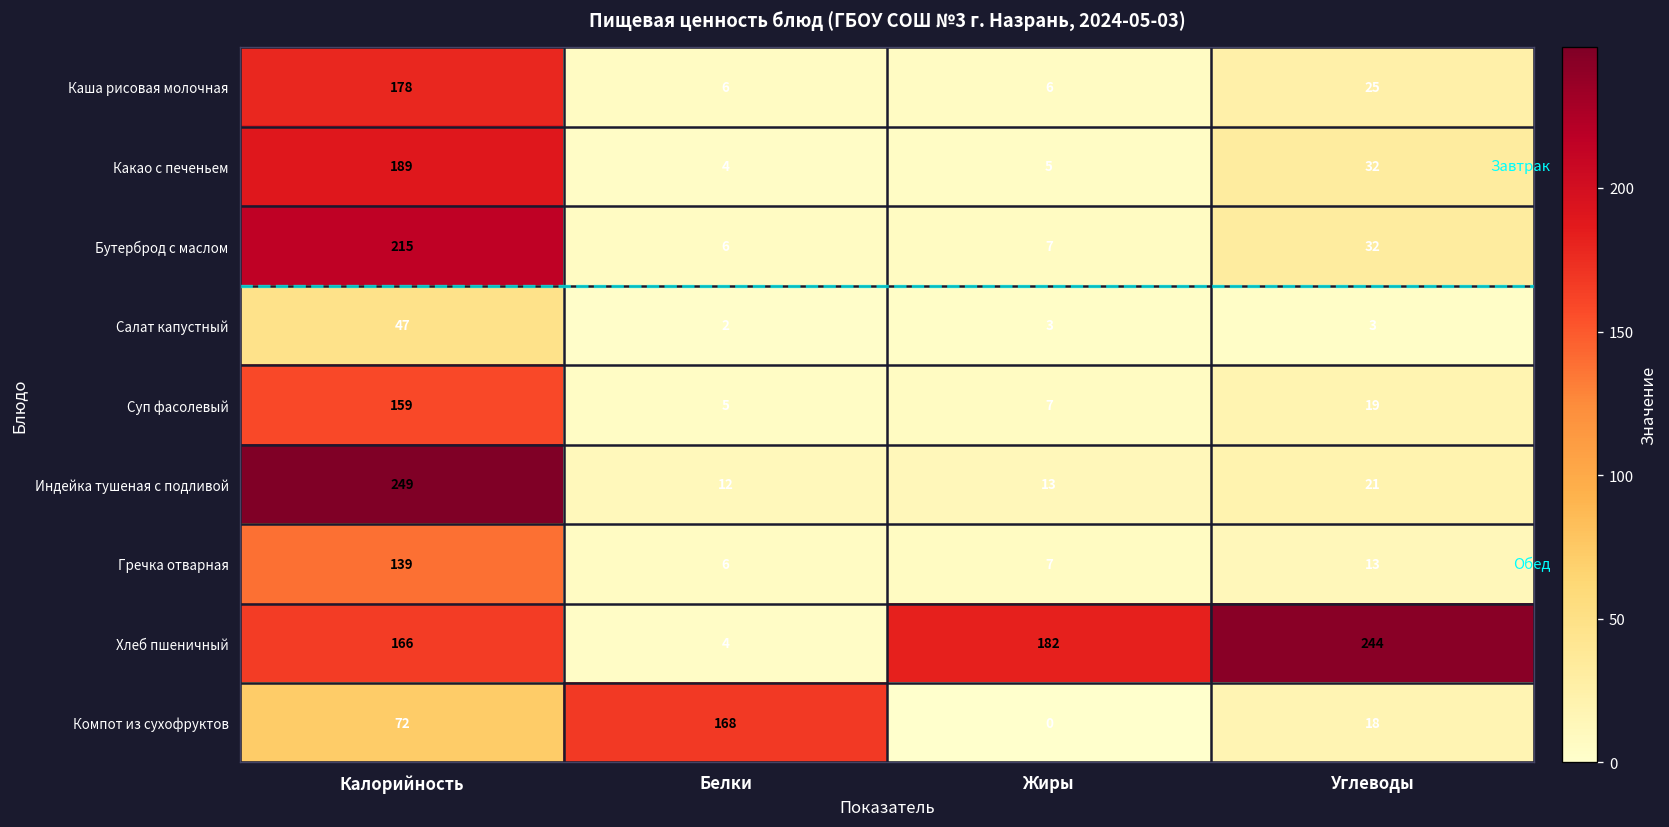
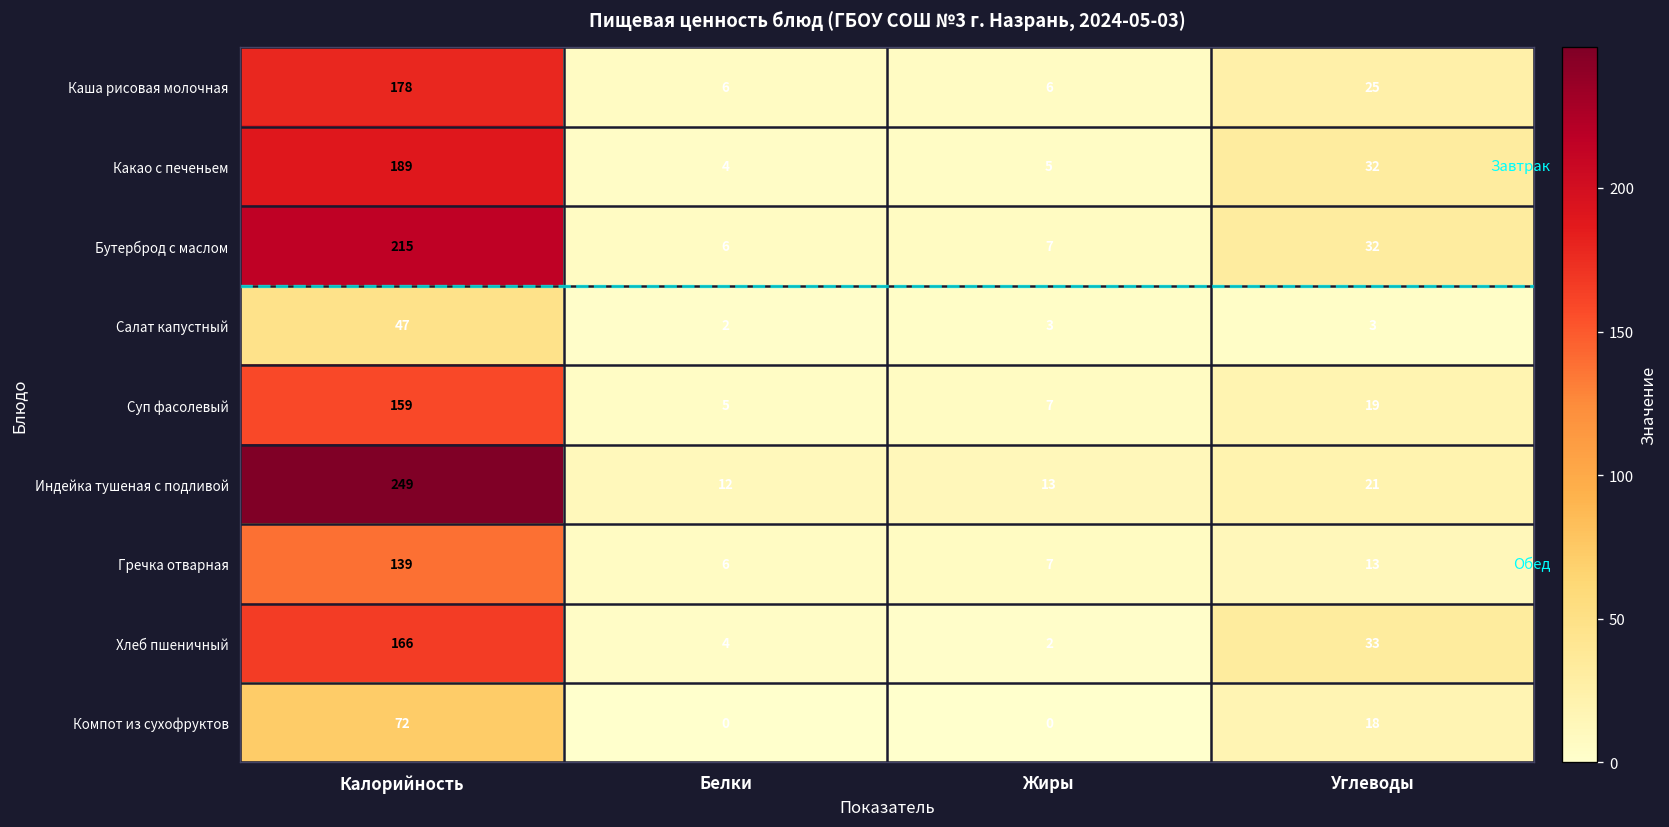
Хлеб пшеничный, Жиры: 182 -> 2
Хлеб пшеничный, Углеводы: 244 -> 33
Компот из сухофруктов, Белки: 168 -> 0
